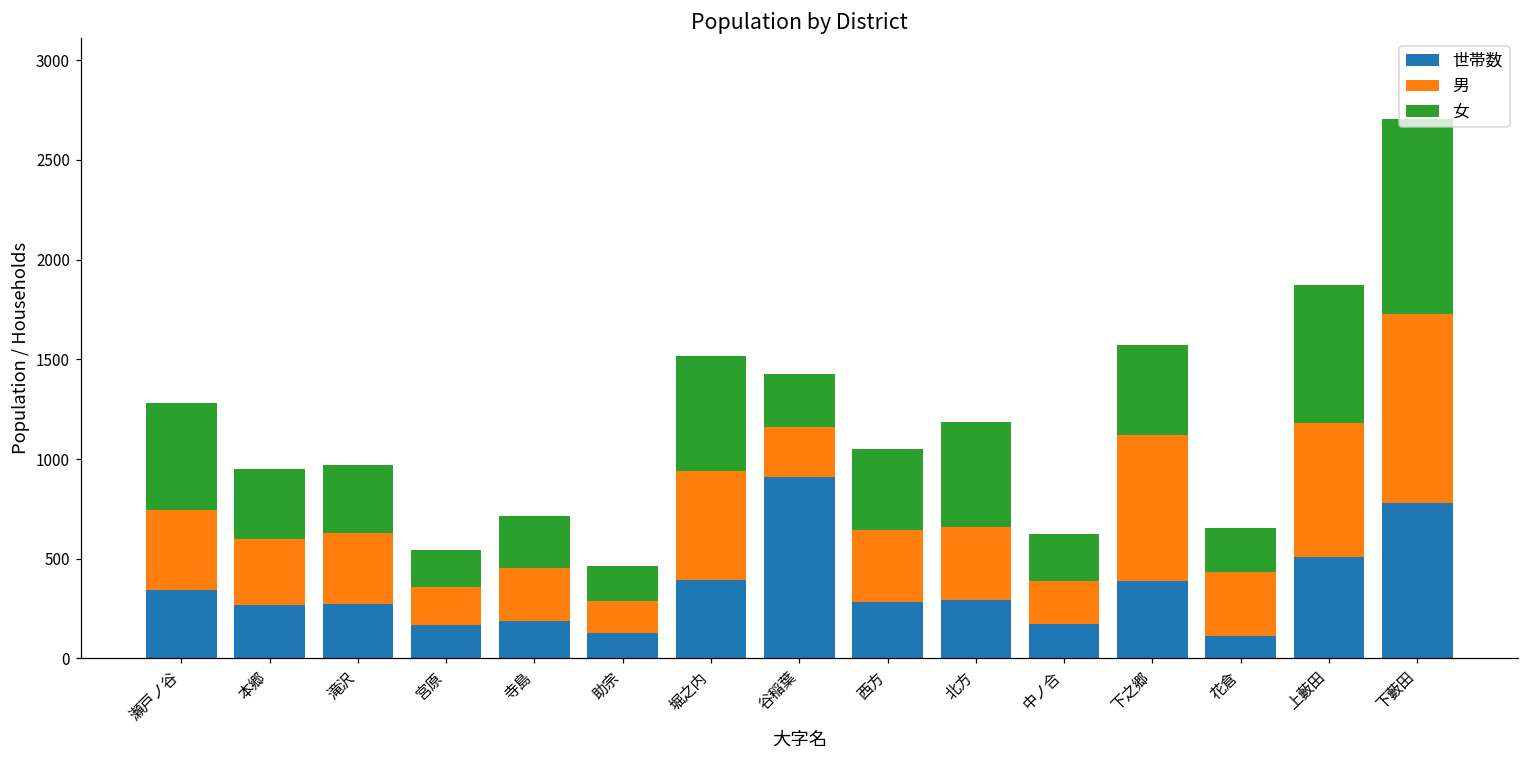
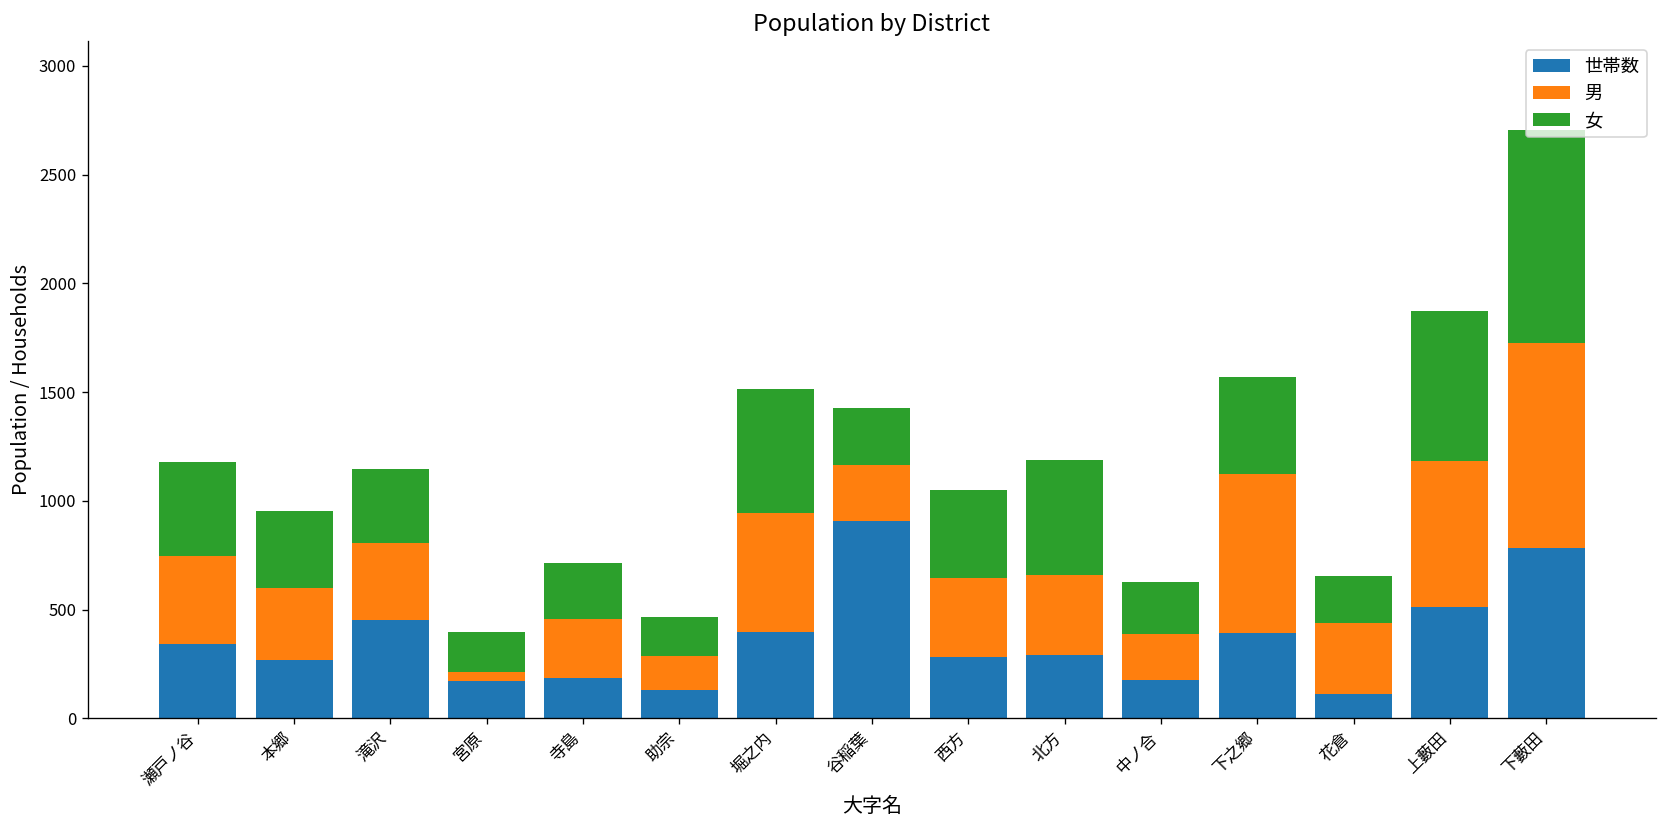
女, 瀬戸ノ谷: 540 -> 430
世帯数, 滝沢: 270 -> 450
男, 宮原: 190 -> 50
